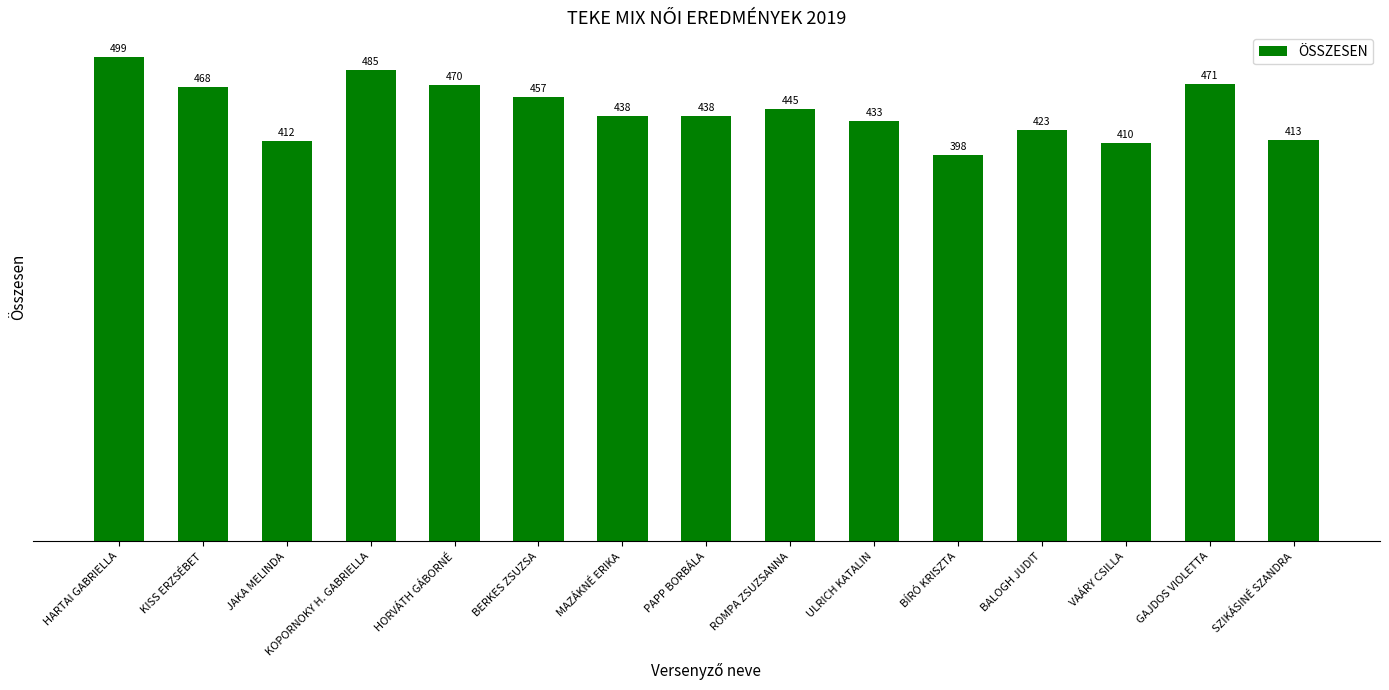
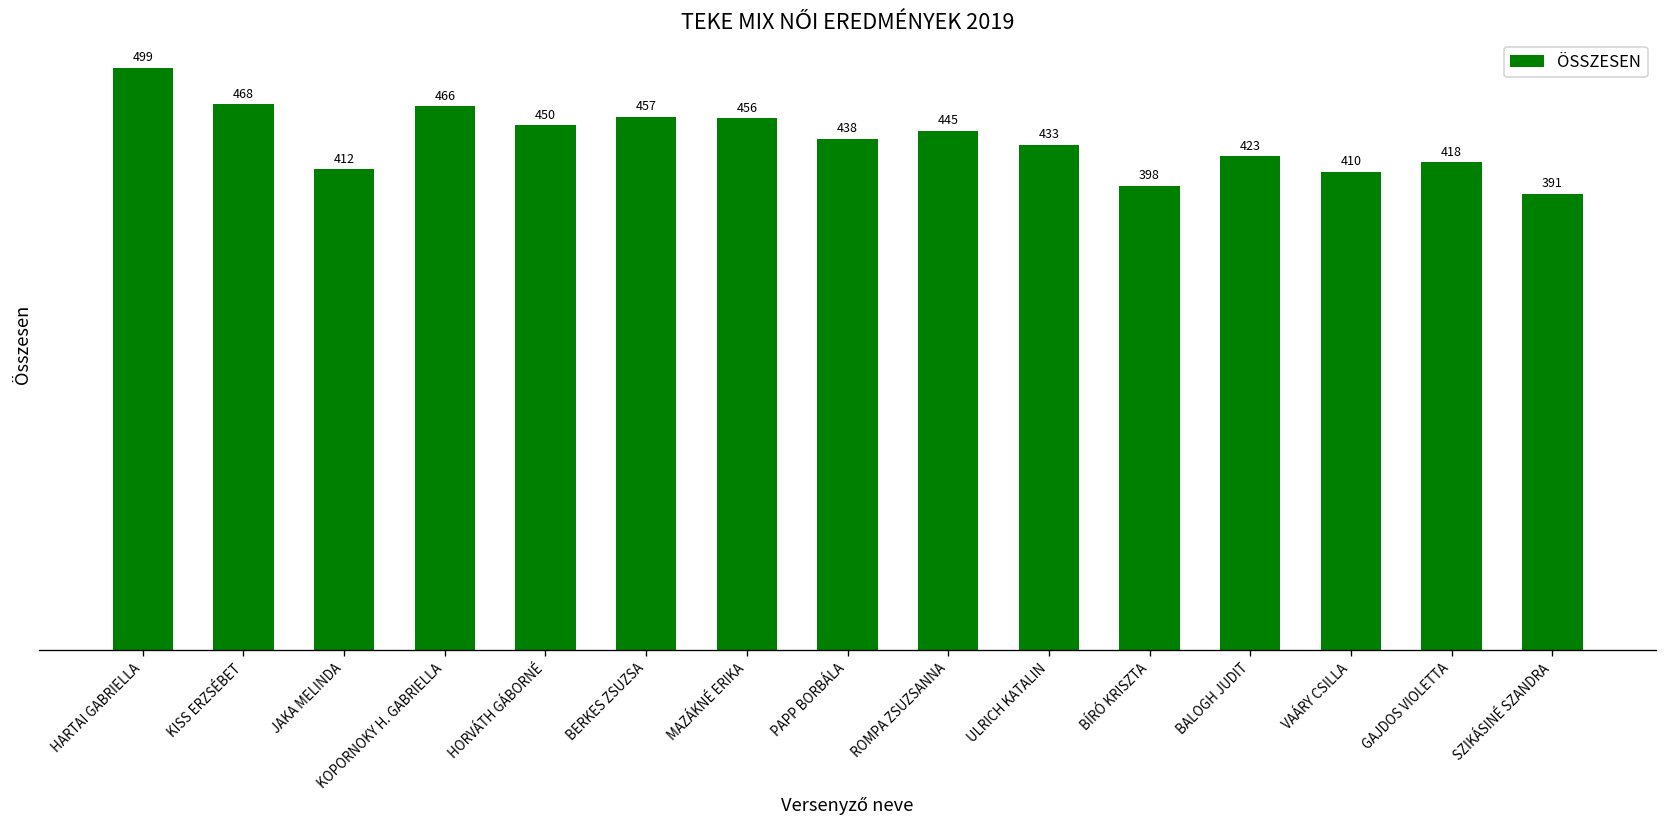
KOPORNOKY H. GABRIELLA: 485 -> 466
HORVÁTH GÁBORNÉ: 470 -> 450
MAZÁKNÉ ERIKA: 438 -> 456
GAJDOS VIOLETTA: 471 -> 418
SZIKÁSINÉ SZANDRA: 413 -> 391
